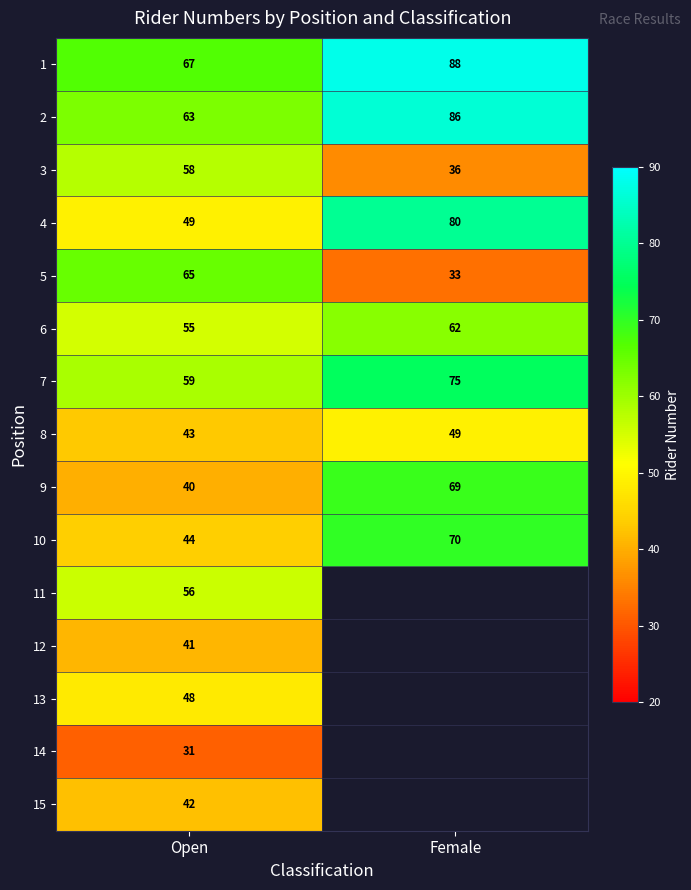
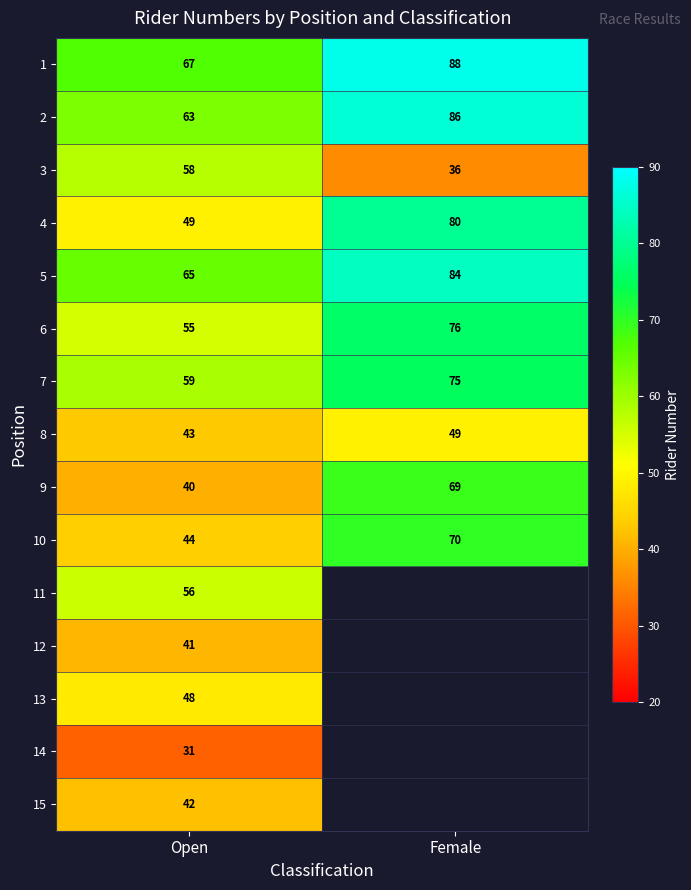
5, Female: 33 -> 84
6, Female: 62 -> 76
